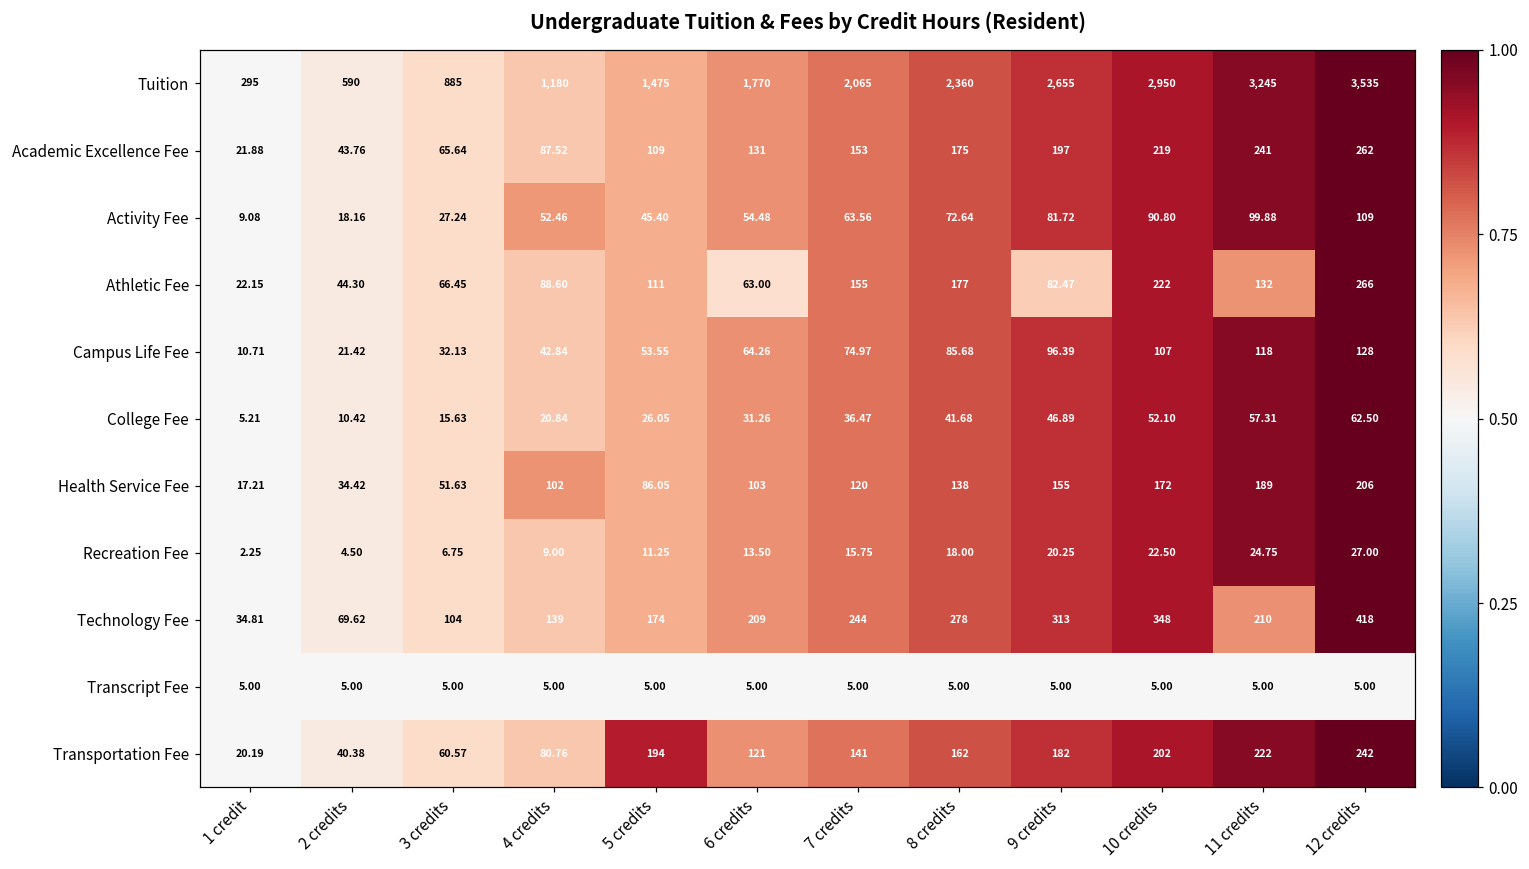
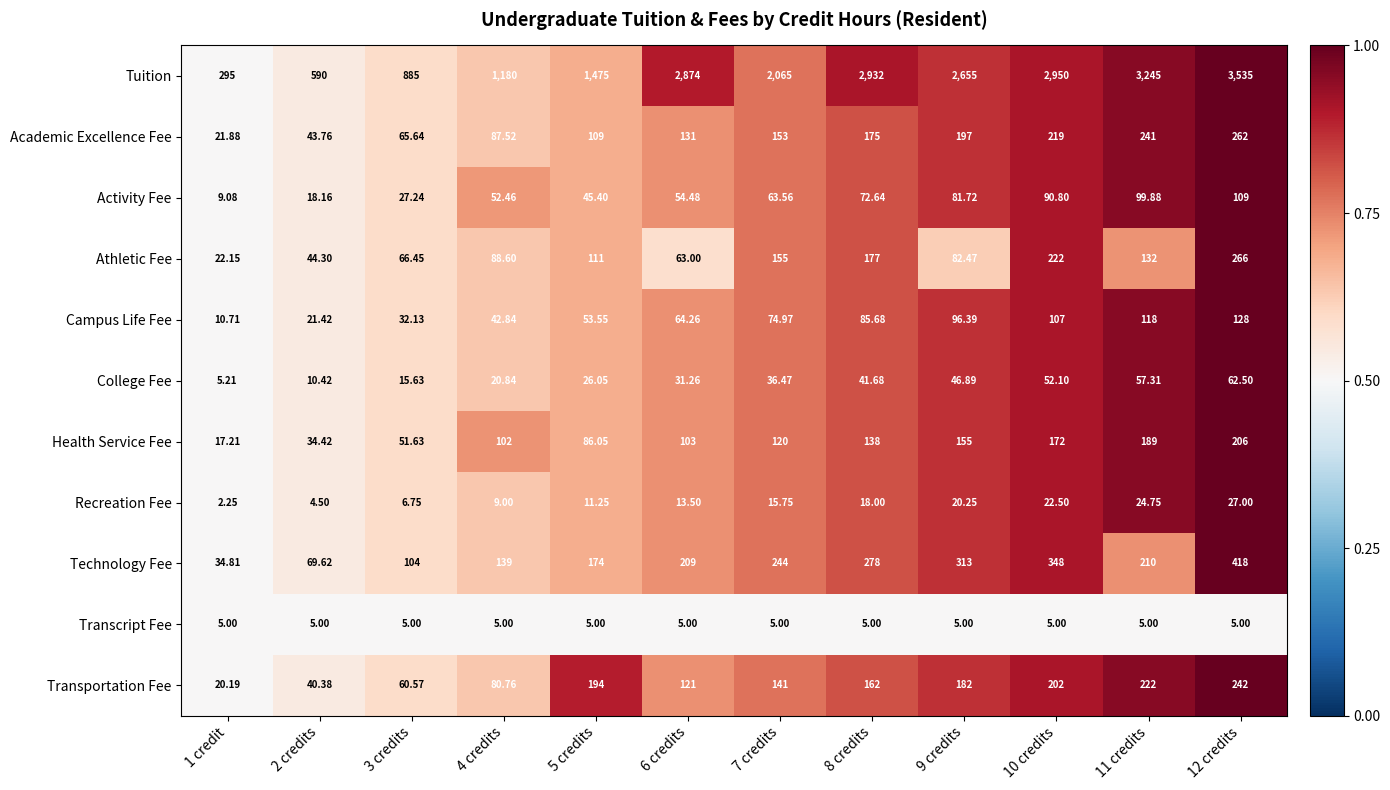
Tuition, 6 credits: 1,770 -> 2,874
Tuition, 8 credits: 2,360 -> 2,932
